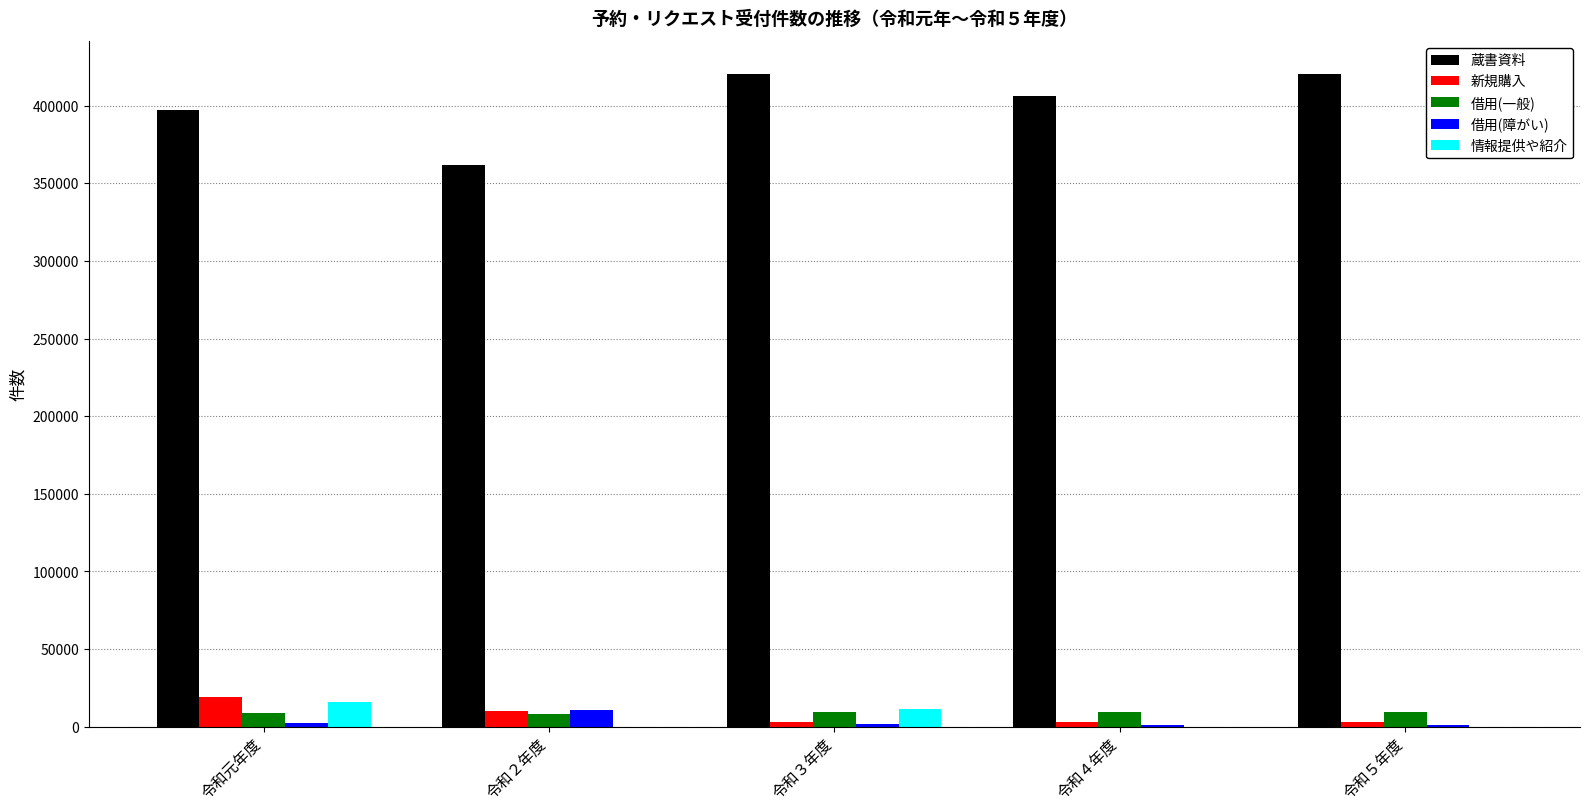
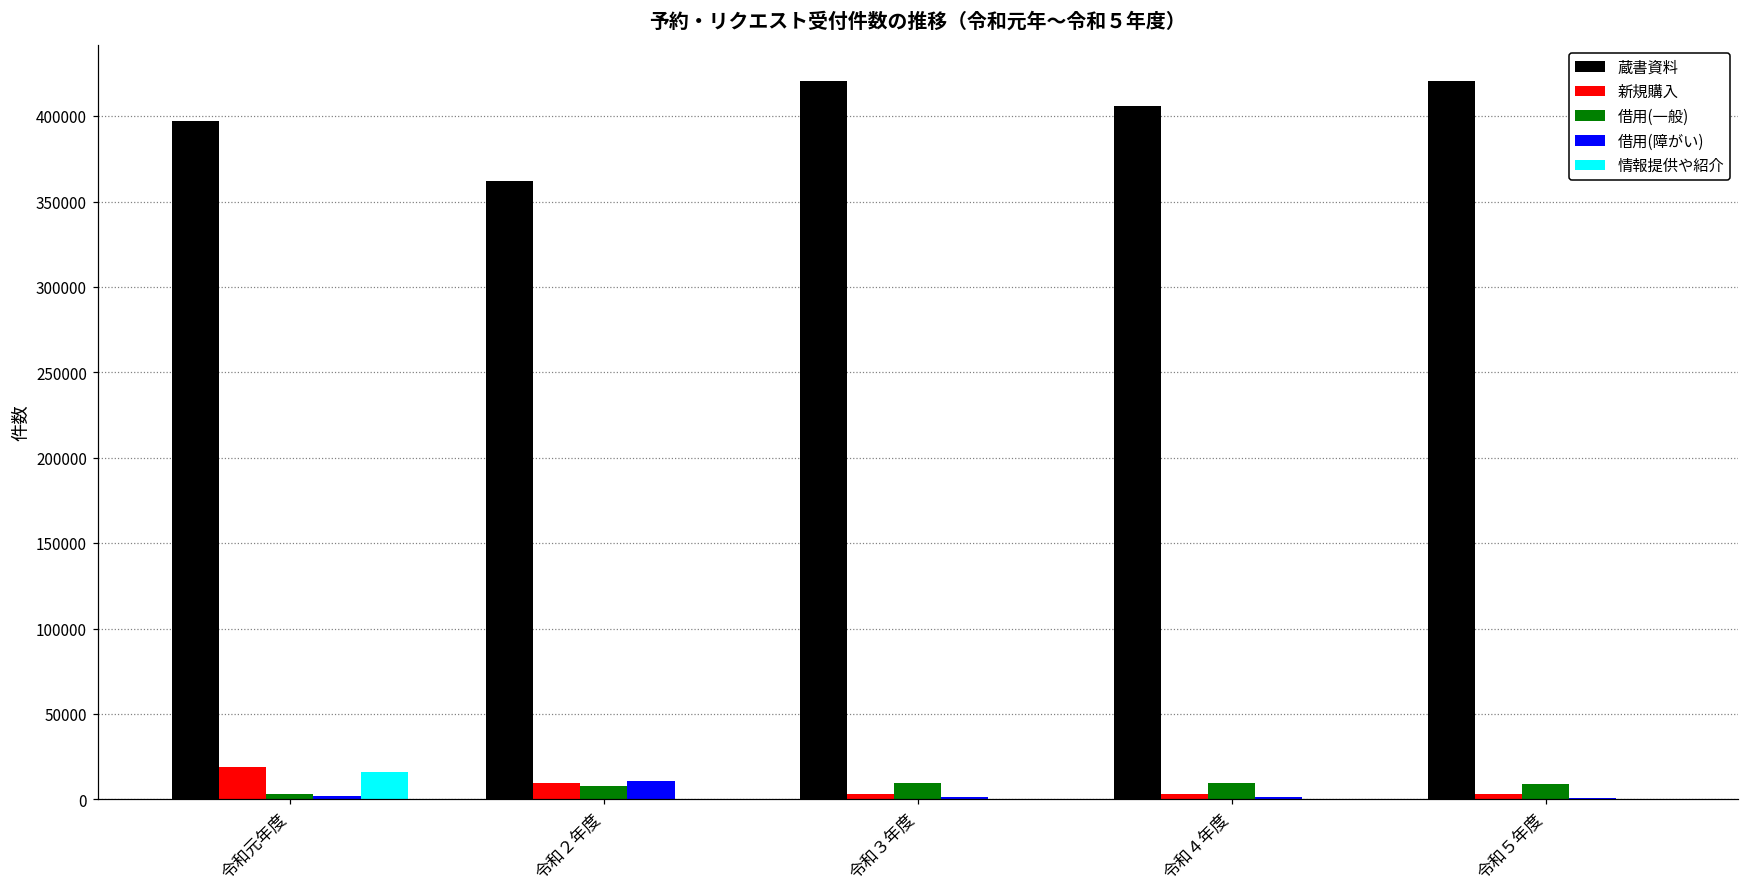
借用(一般), 令和元年度: 9000 -> 3000
情報提供や紹介, 令和３年度: 12000 -> 0
